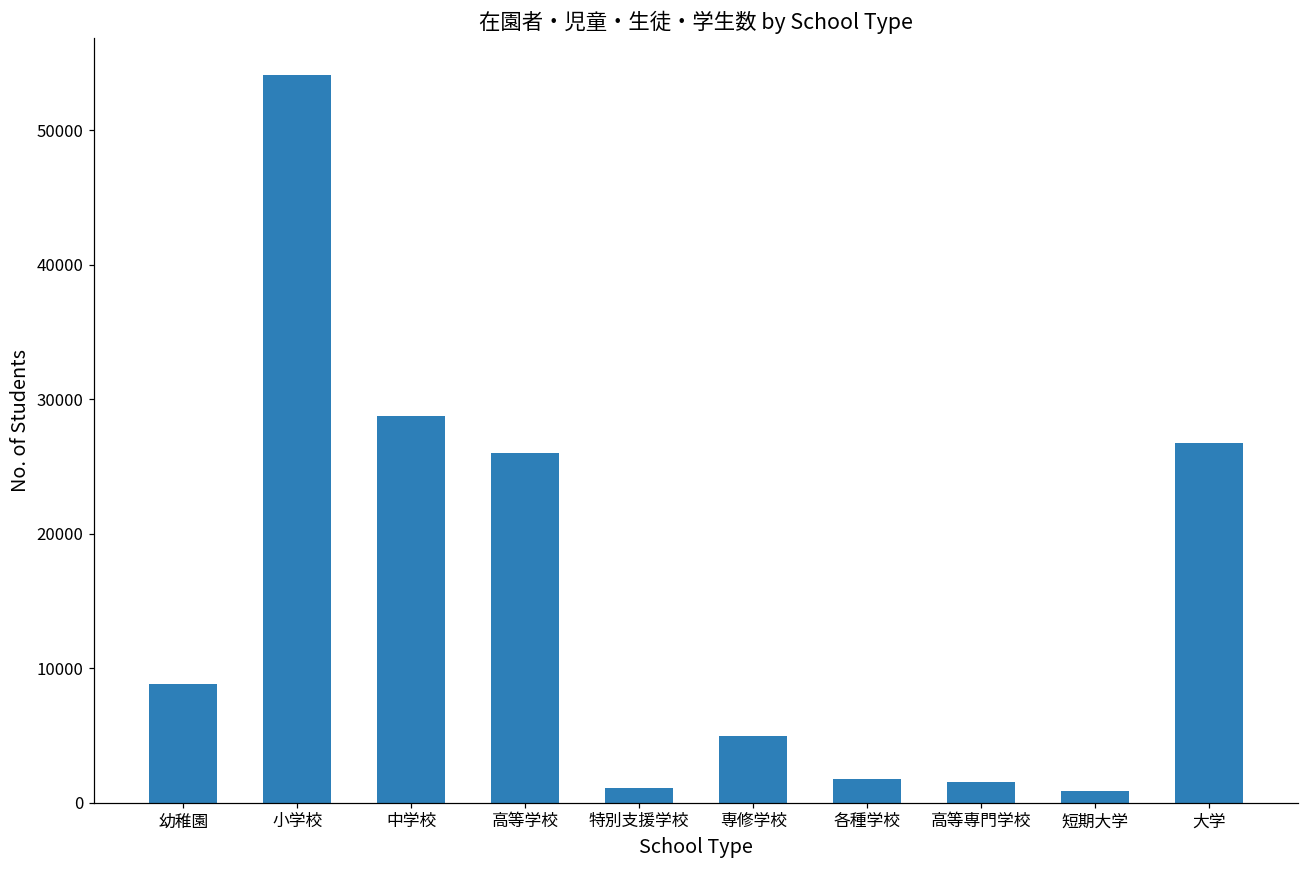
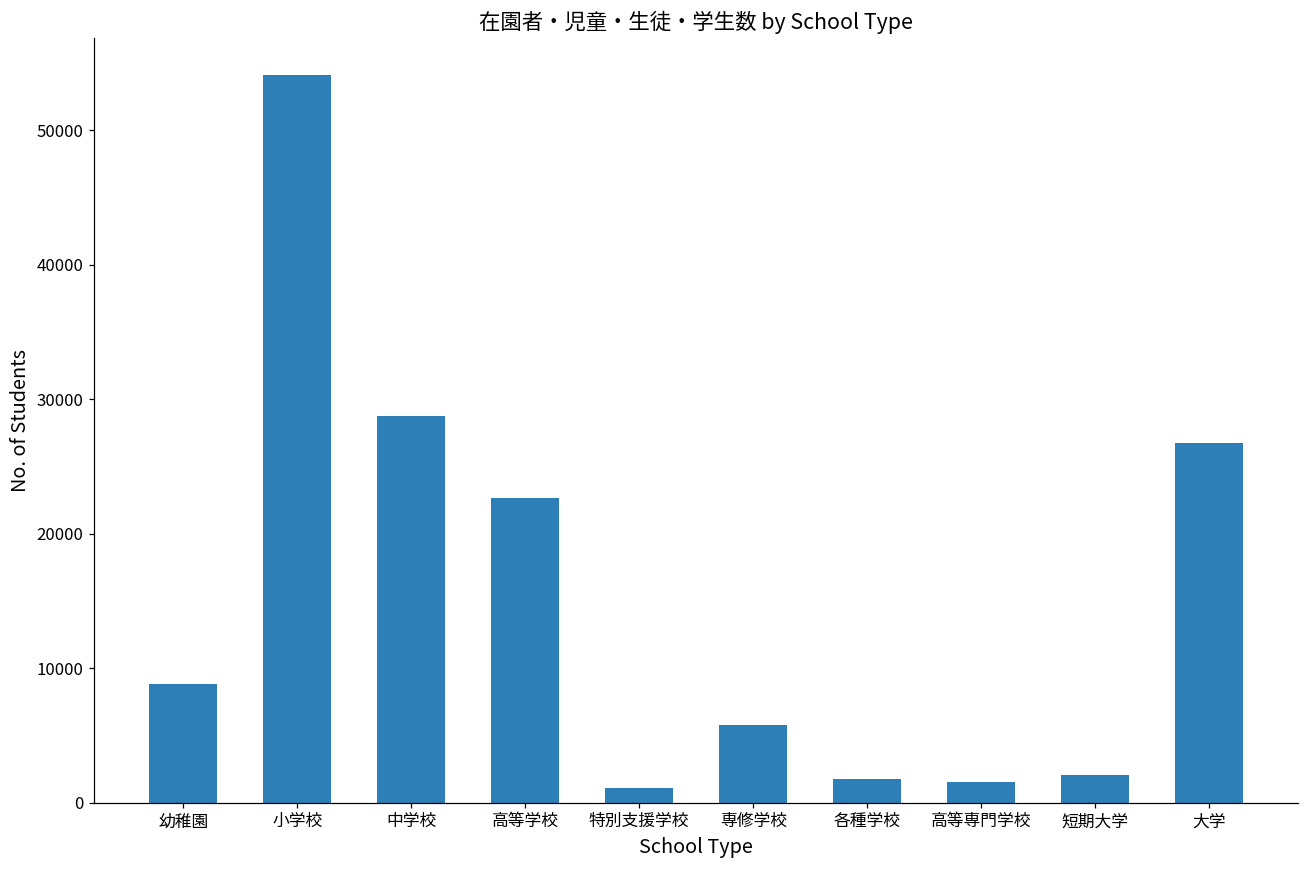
高等学校: 26000 -> 22700
専修学校: 4900 -> 5800
短期大学: 800 -> 2000
